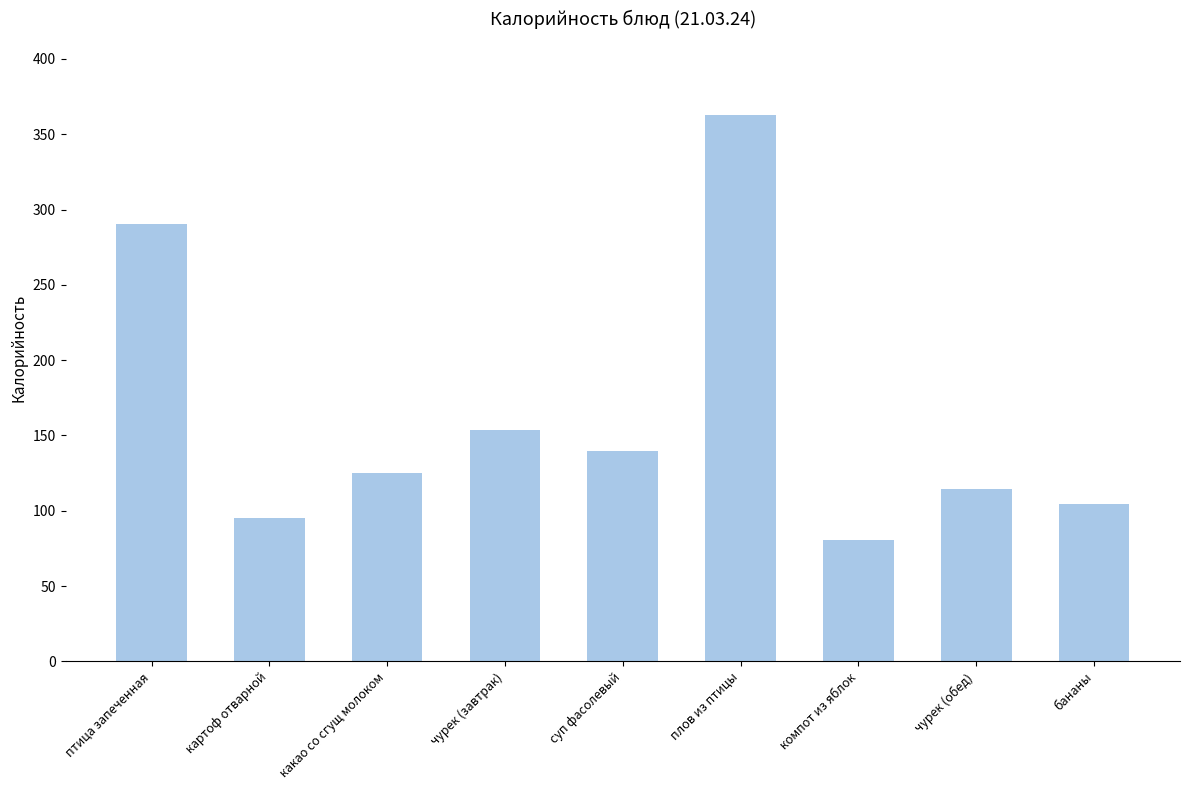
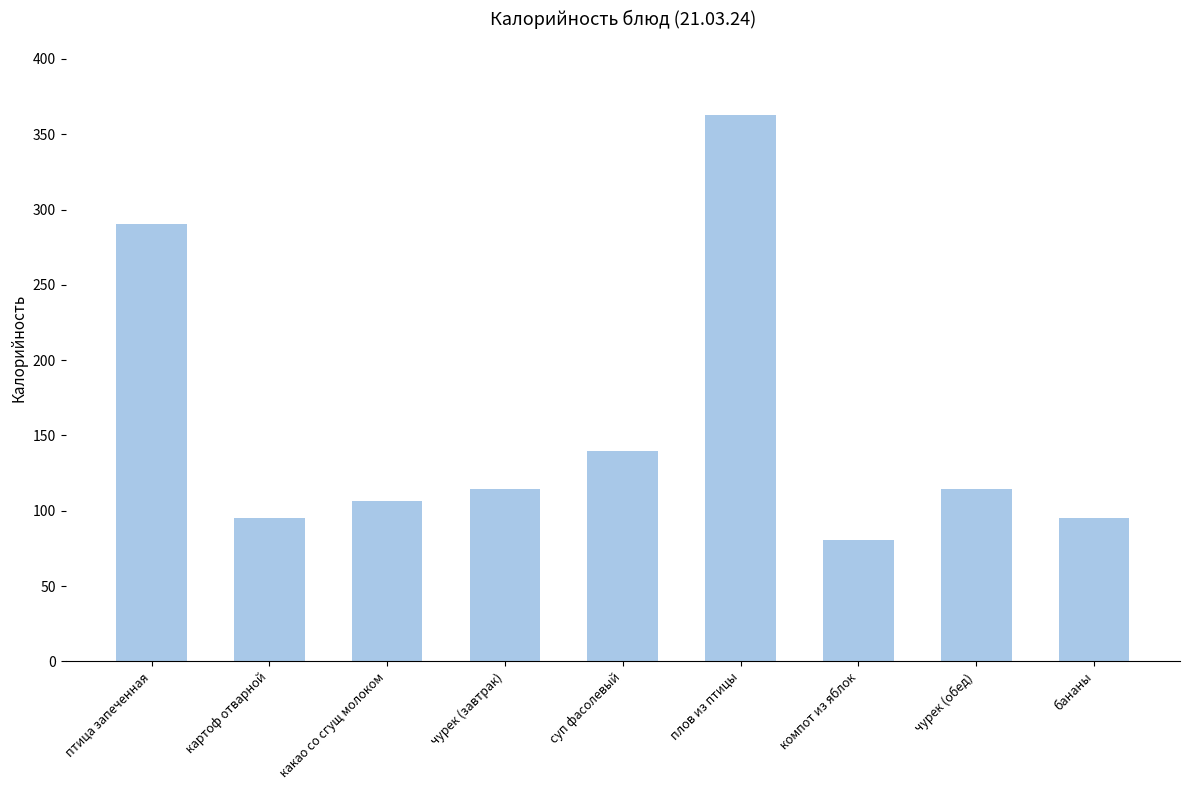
какао со сгущ молоком: 125 -> 107
чурек (завтрак): 153 -> 114
бананы: 104 -> 95
